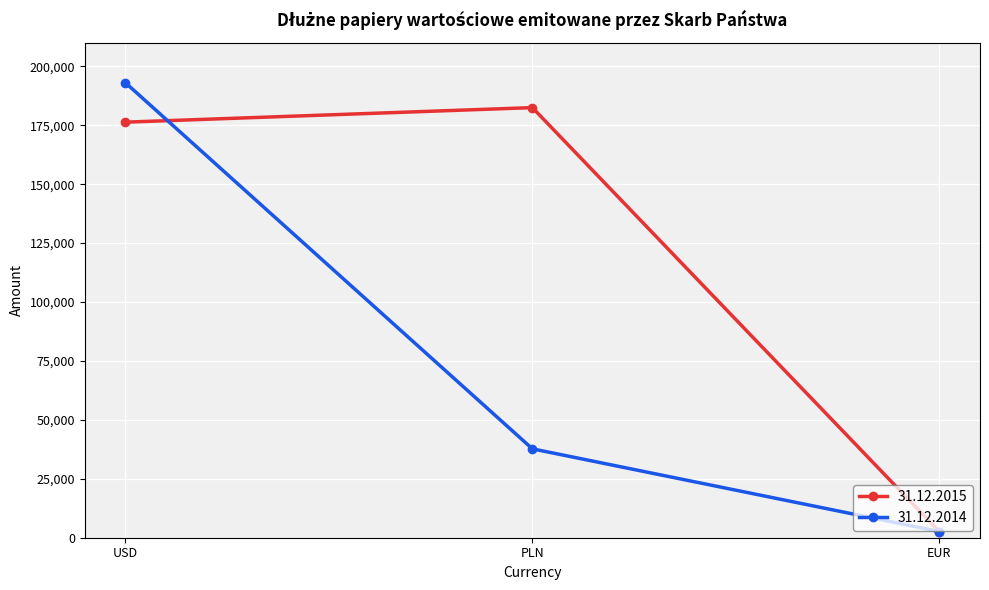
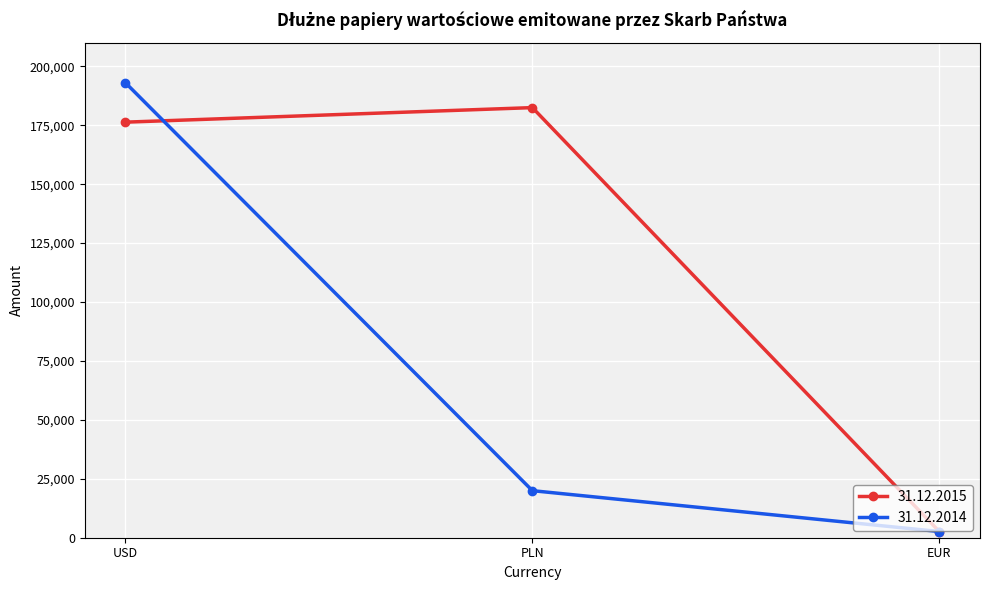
31.12.2014, PLN: 38,000 -> 20,000
